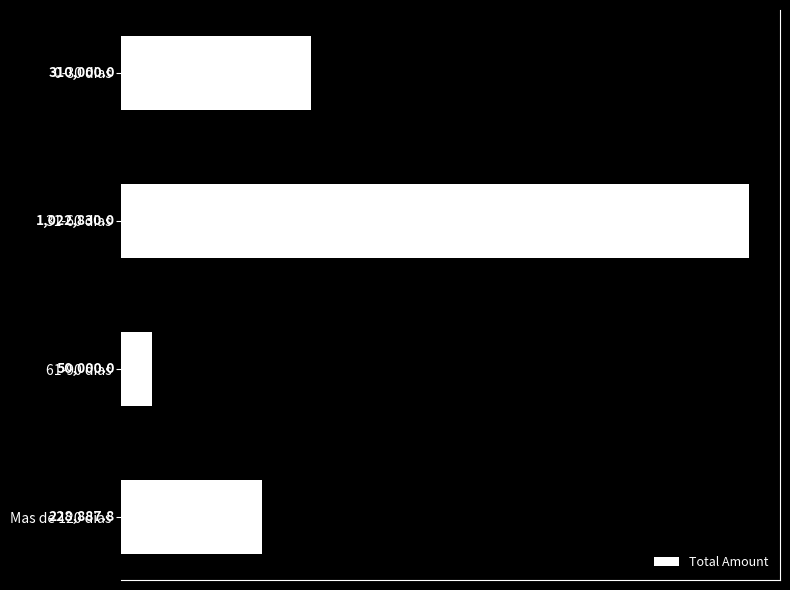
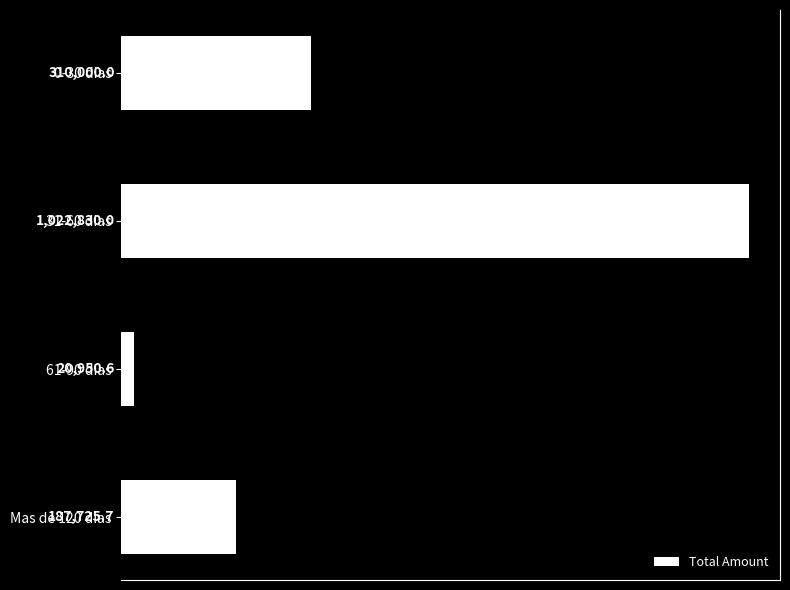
61-90 dias: 50,000.0 -> 20,950.6
Mas de 120 dias: 228,887.8 -> 187,725.7
